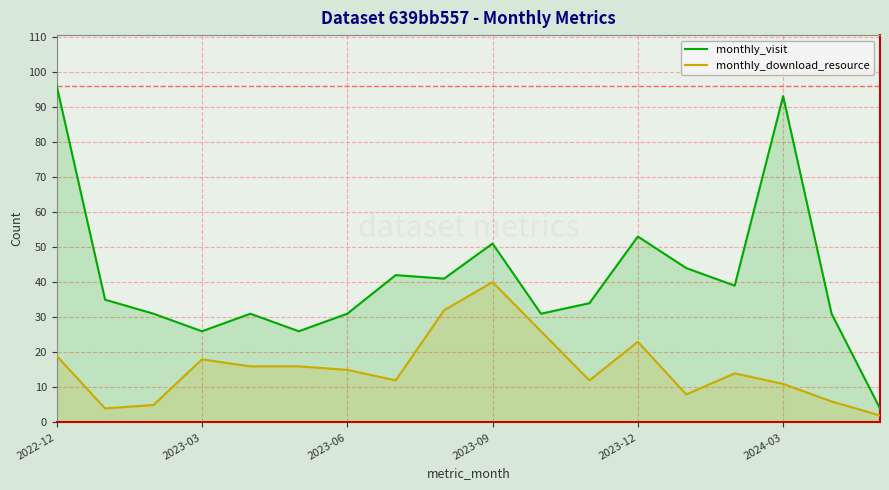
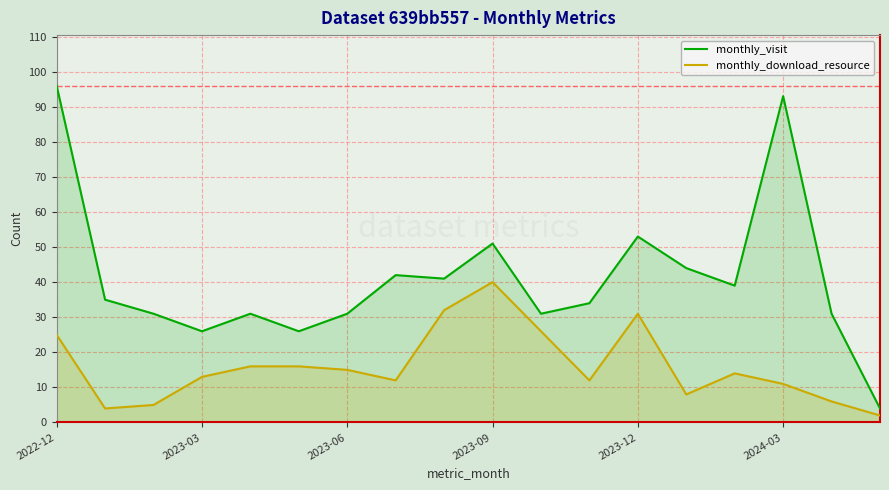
monthly_download_resource, 2022-12: 19 -> 25
monthly_download_resource, 2023-03: 18 -> 13
monthly_download_resource, 2023-12: 23 -> 31
